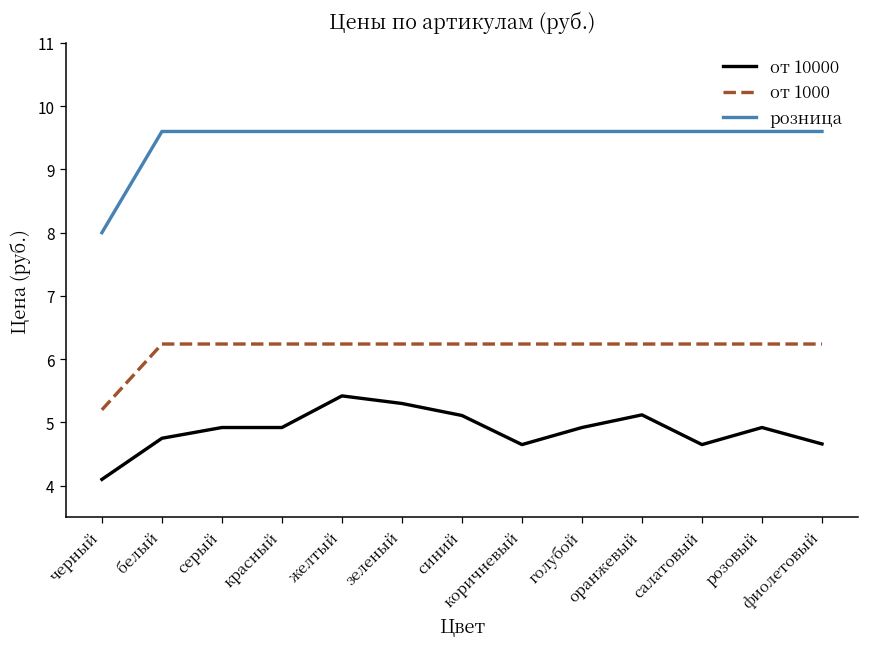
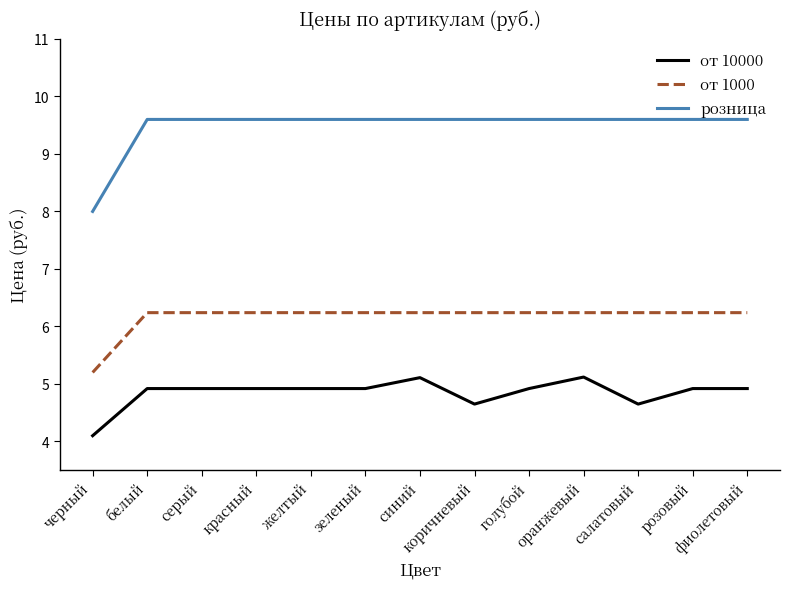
от 10000, белый: 4.8 -> 4.9
от 10000, желтый: 5.4 -> 4.9
от 10000, зеленый: 5.3 -> 4.9
от 10000, фиолетовый: 4.7 -> 4.9
